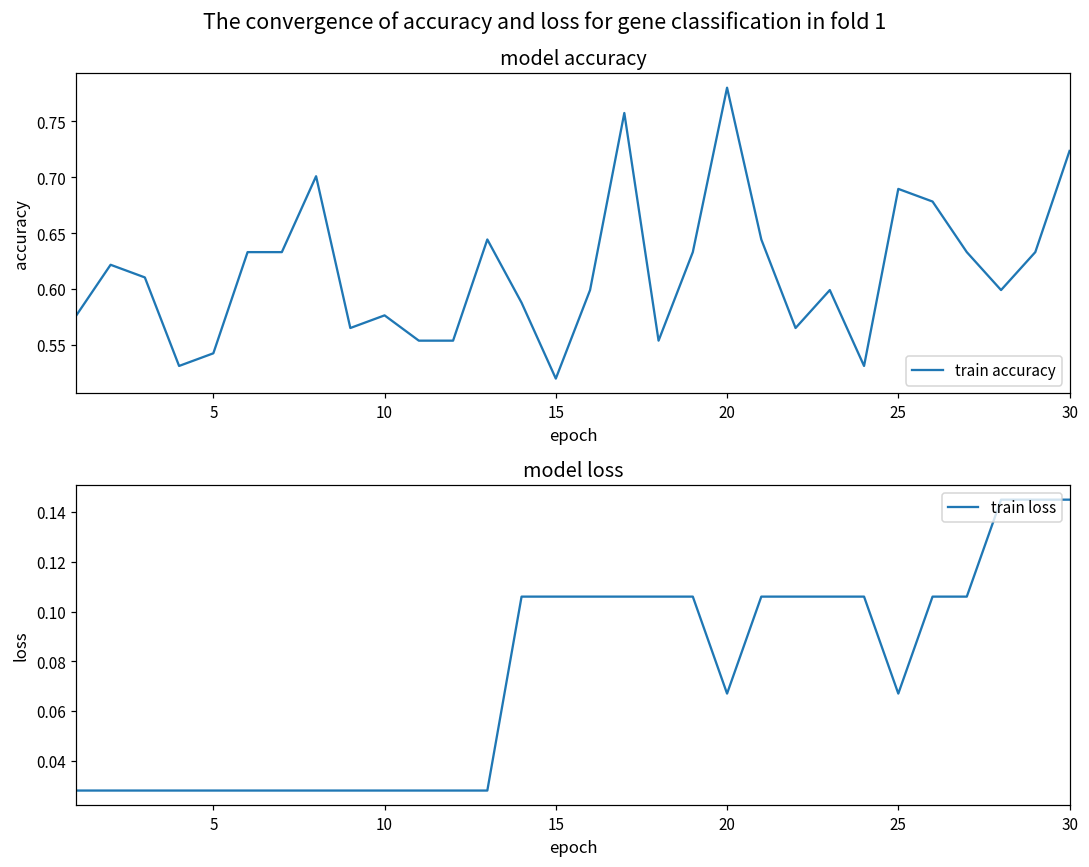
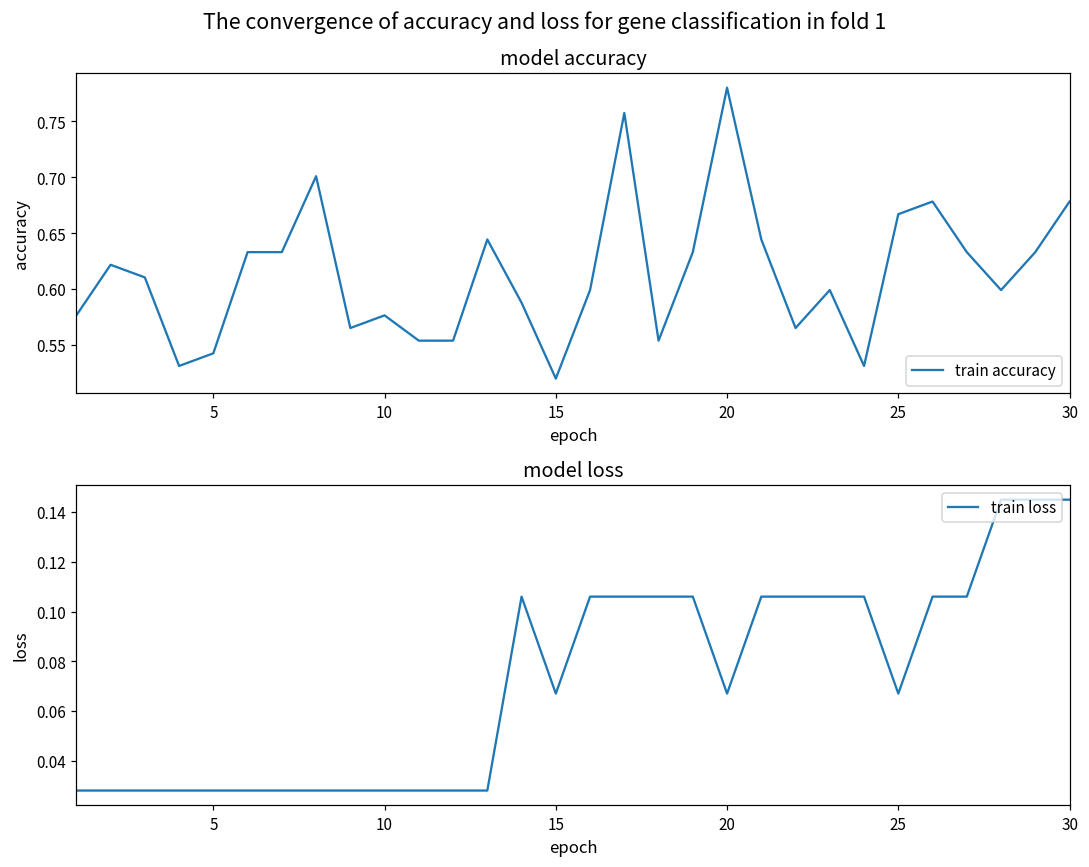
model accuracy, 25: 0.690 -> 0.667
model accuracy, 30: 0.723 -> 0.678
model loss, 15: 0.106 -> 0.067
